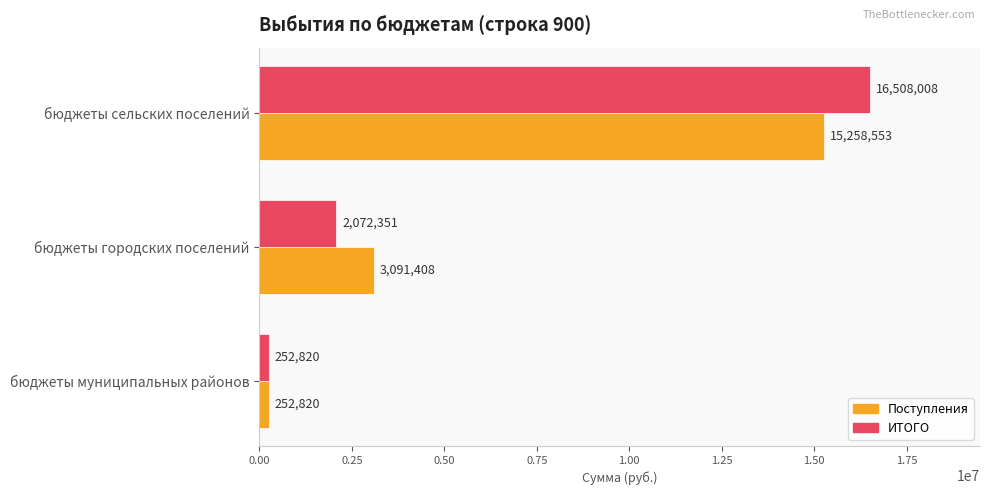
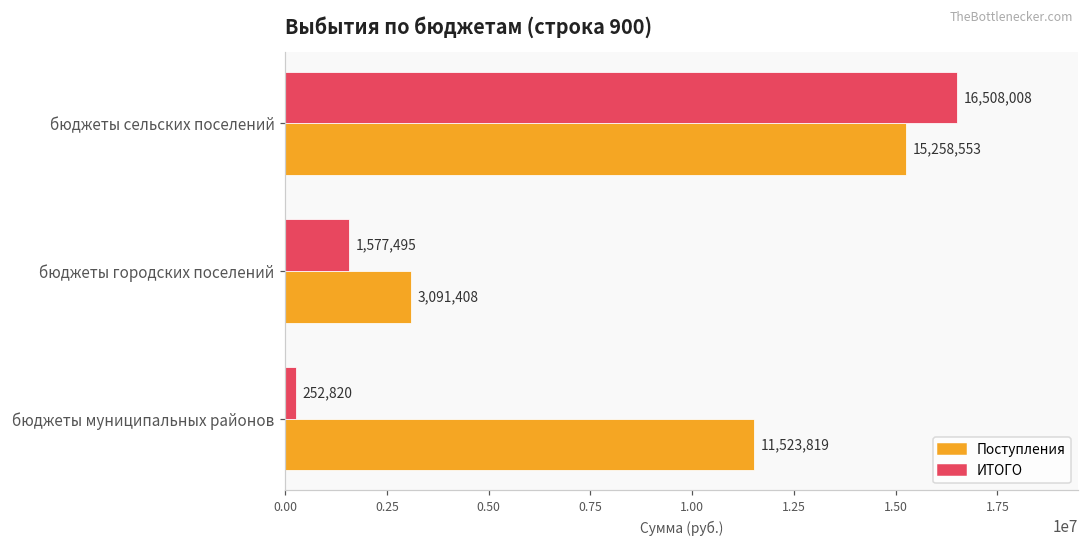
ИТОГО, бюджеты городских поселений: 2,072,351 -> 1,577,495
Поступления, бюджеты муниципальных районов: 252,820 -> 11,523,819
